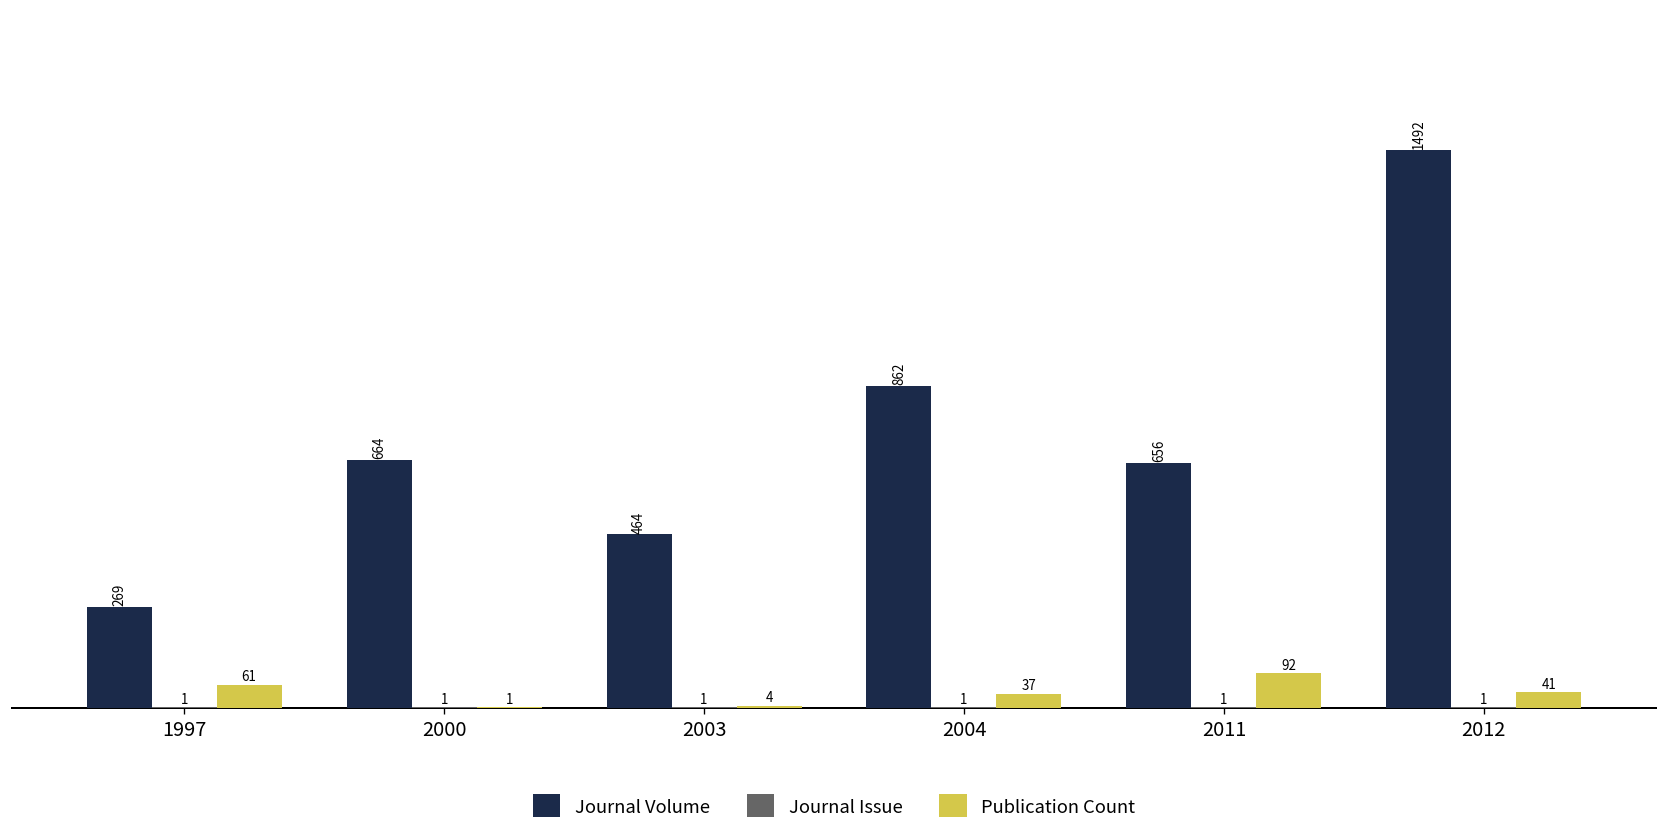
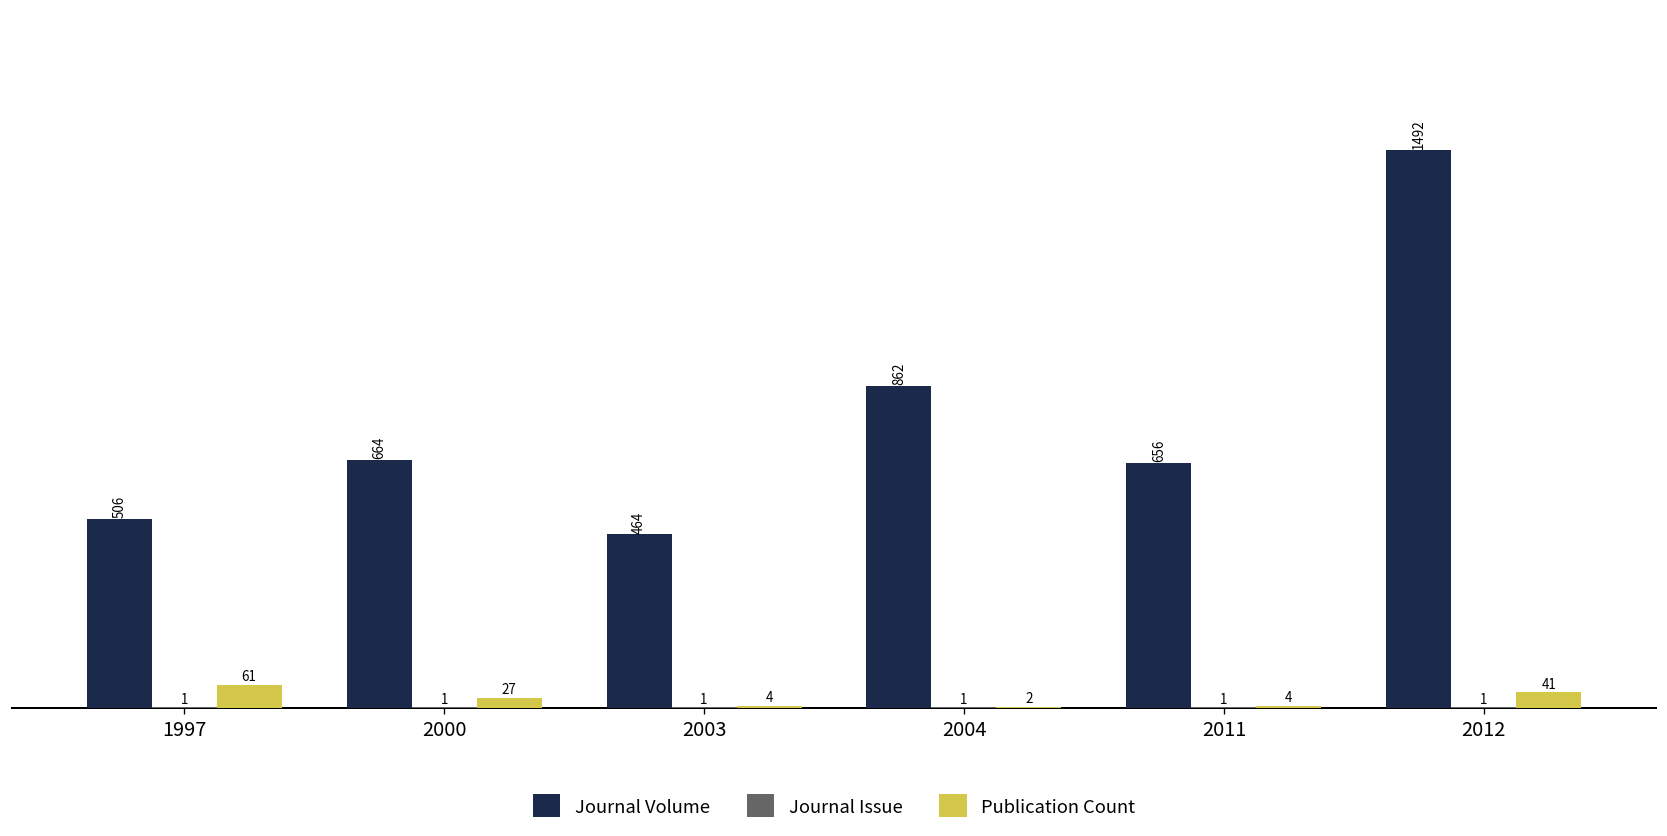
Journal Volume, 1997: 269 -> 506
Publication Count, 2000: 1 -> 27
Publication Count, 2004: 37 -> 2
Publication Count, 2011: 92 -> 4
